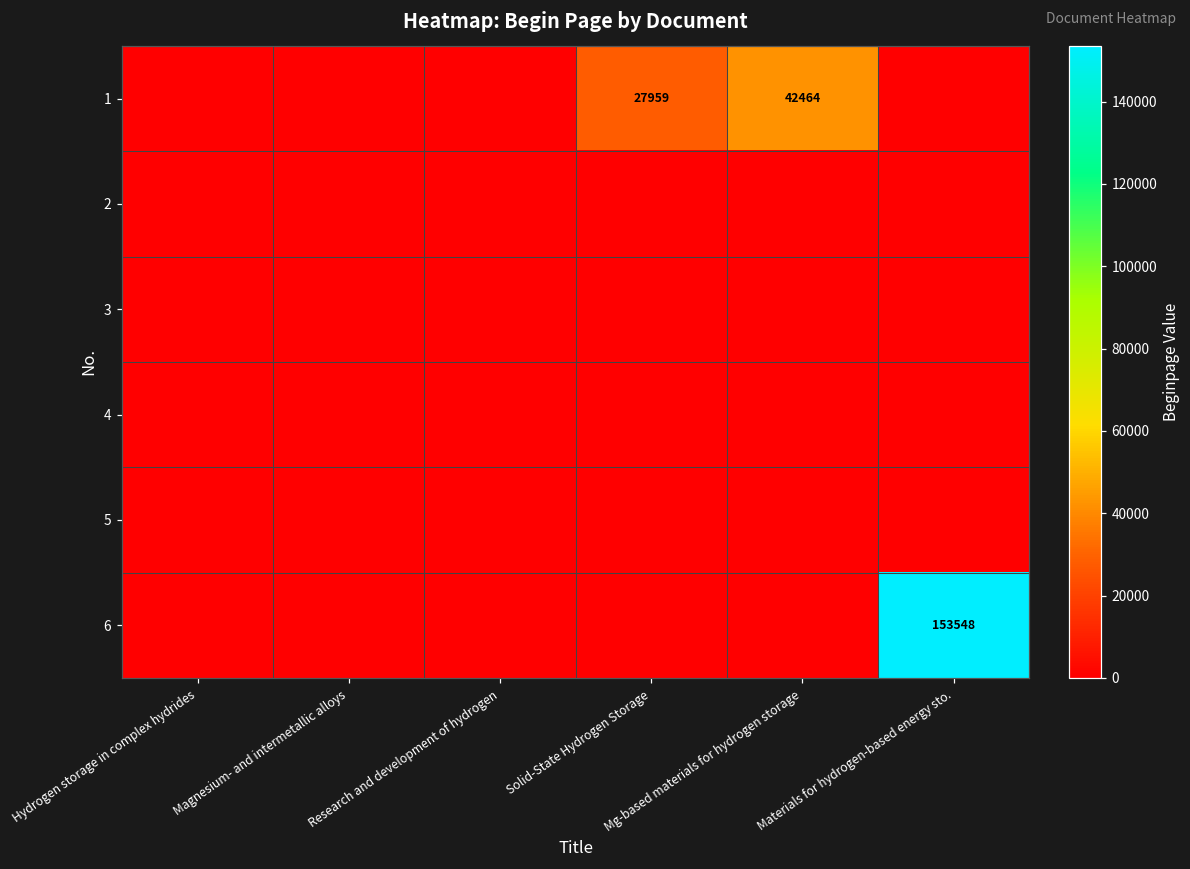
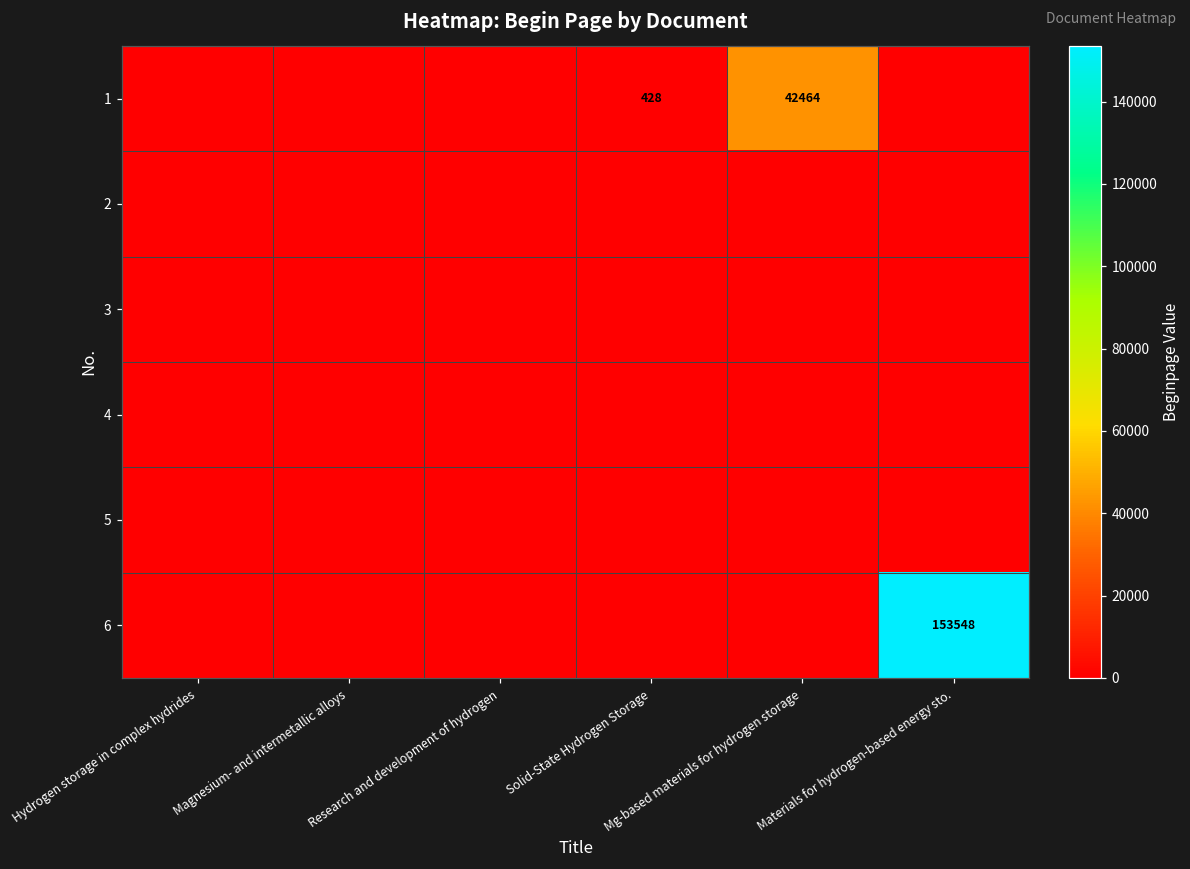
1, Solid-State Hydrogen Storage: 27959 -> 428
